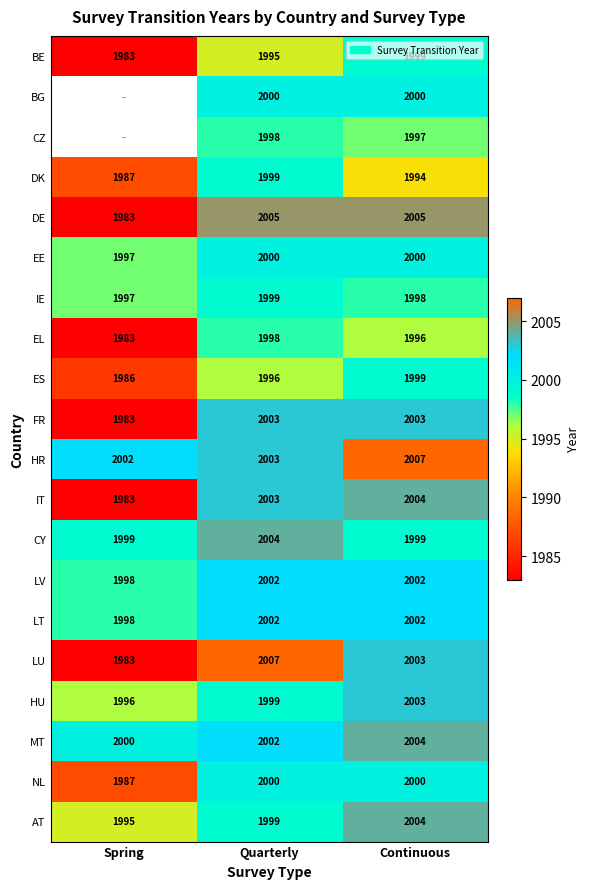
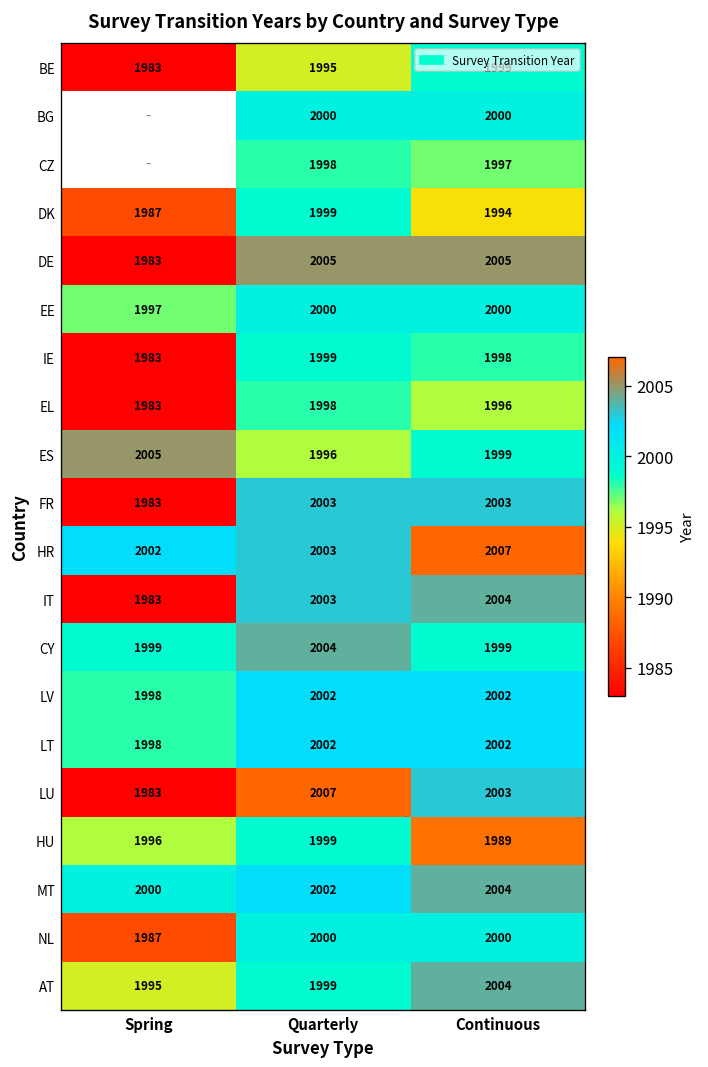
IE, Spring: 1997 -> 1983
ES, Spring: 1986 -> 2005
HU, Continuous: 2003 -> 1989
